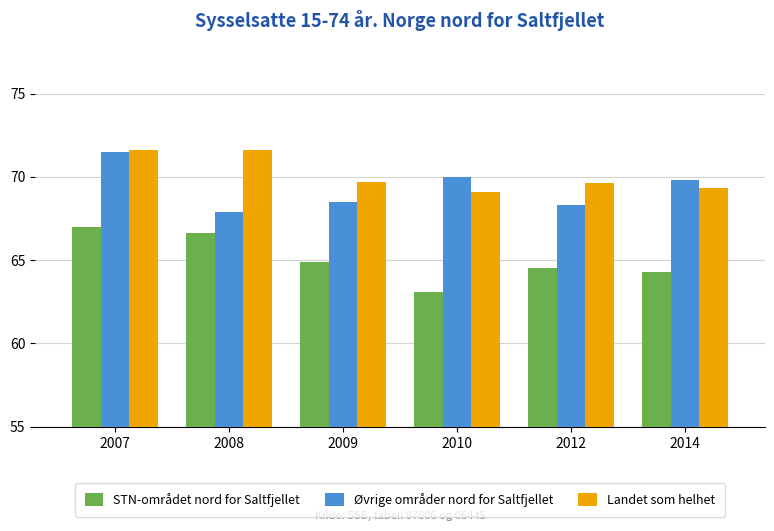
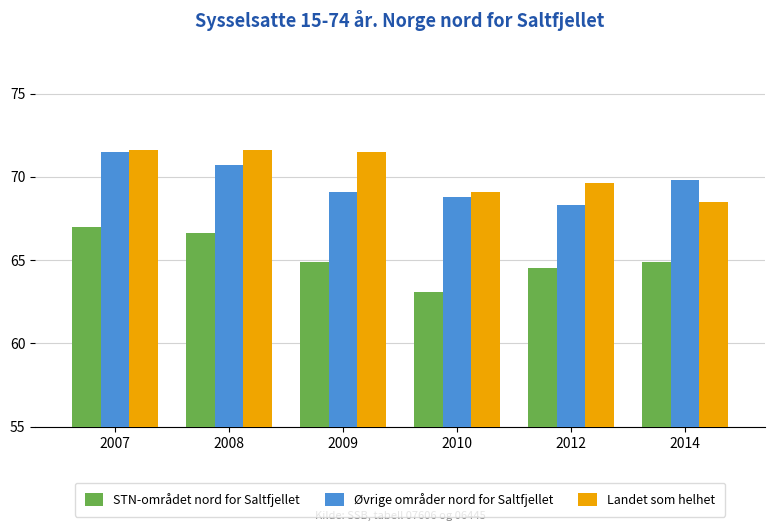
Øvrige områder nord for Saltfjellet, 2008: 67.9 -> 70.7
Øvrige områder nord for Saltfjellet, 2009: 68.5 -> 69.1
Landet som helhet, 2009: 69.7 -> 71.5
Øvrige områder nord for Saltfjellet, 2010: 70.0 -> 68.8
STN-området nord for Saltfjellet, 2014: 64.3 -> 64.9
Landet som helhet, 2014: 69.3 -> 68.5
